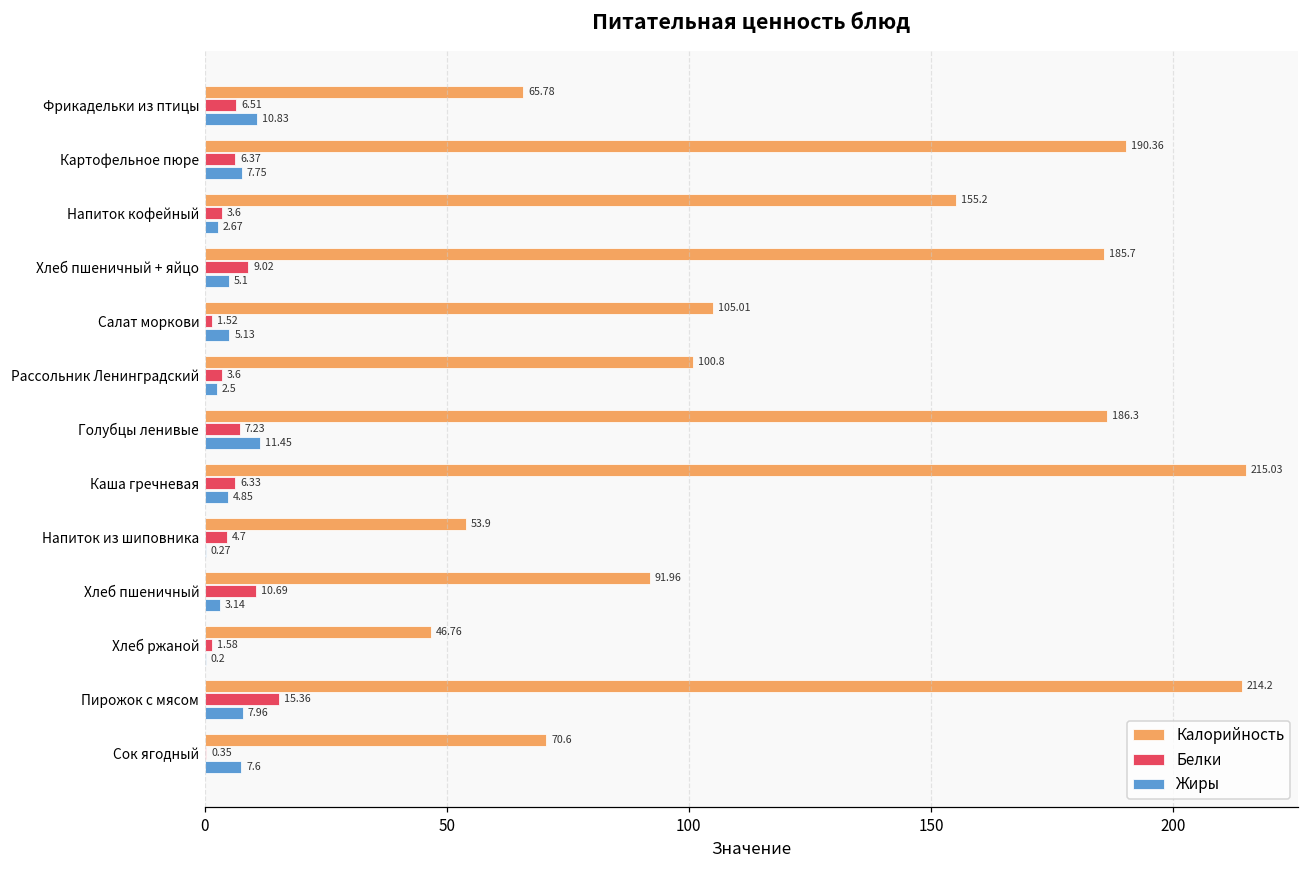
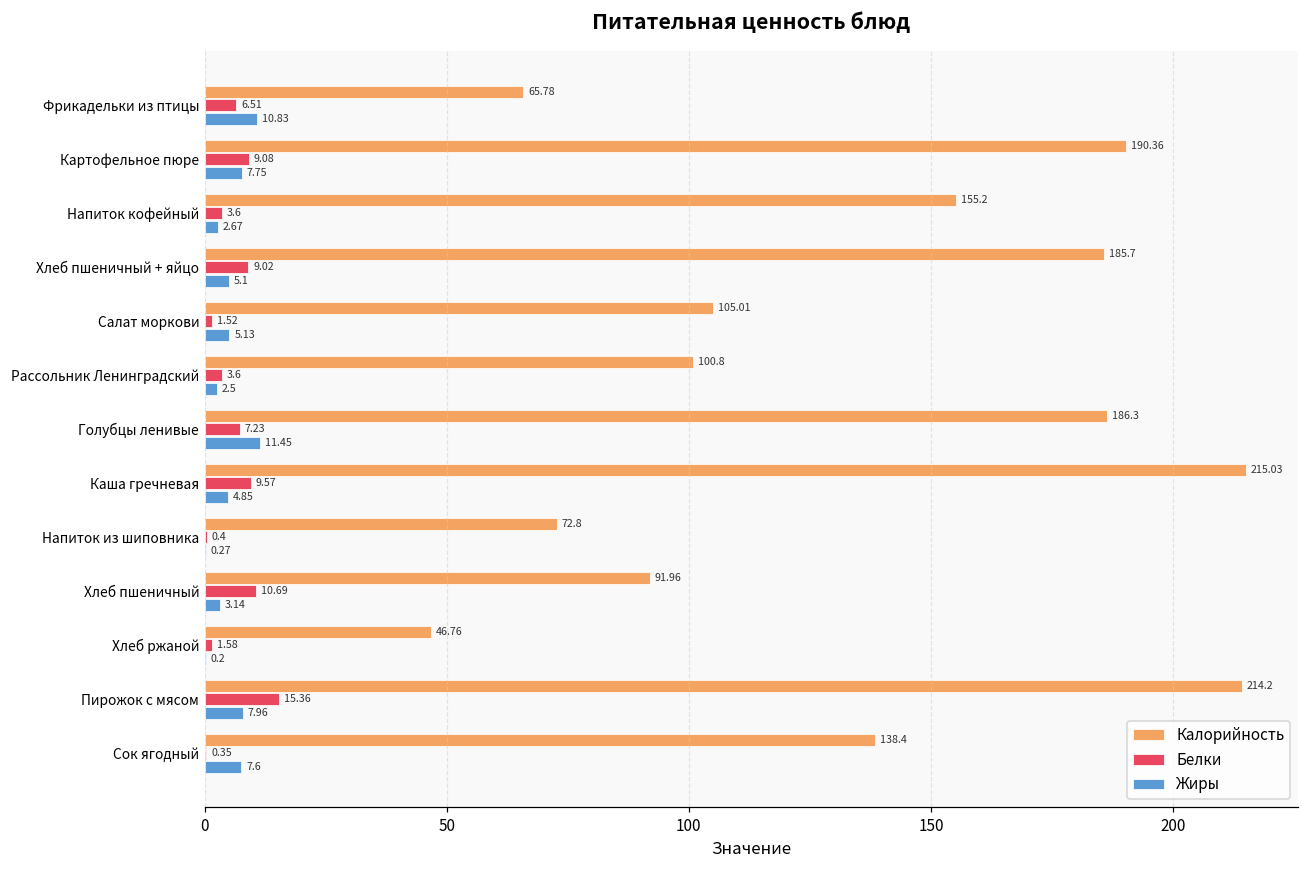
Белки, Картофельное пюре: 6.37 -> 9.08
Белки, Каша гречневая: 6.33 -> 9.57
Калорийность, Напиток из шиповника: 53.9 -> 72.8
Белки, Напиток из шиповника: 4.7 -> 0.4
Калорийность, Сок ягодный: 70.6 -> 138.4
